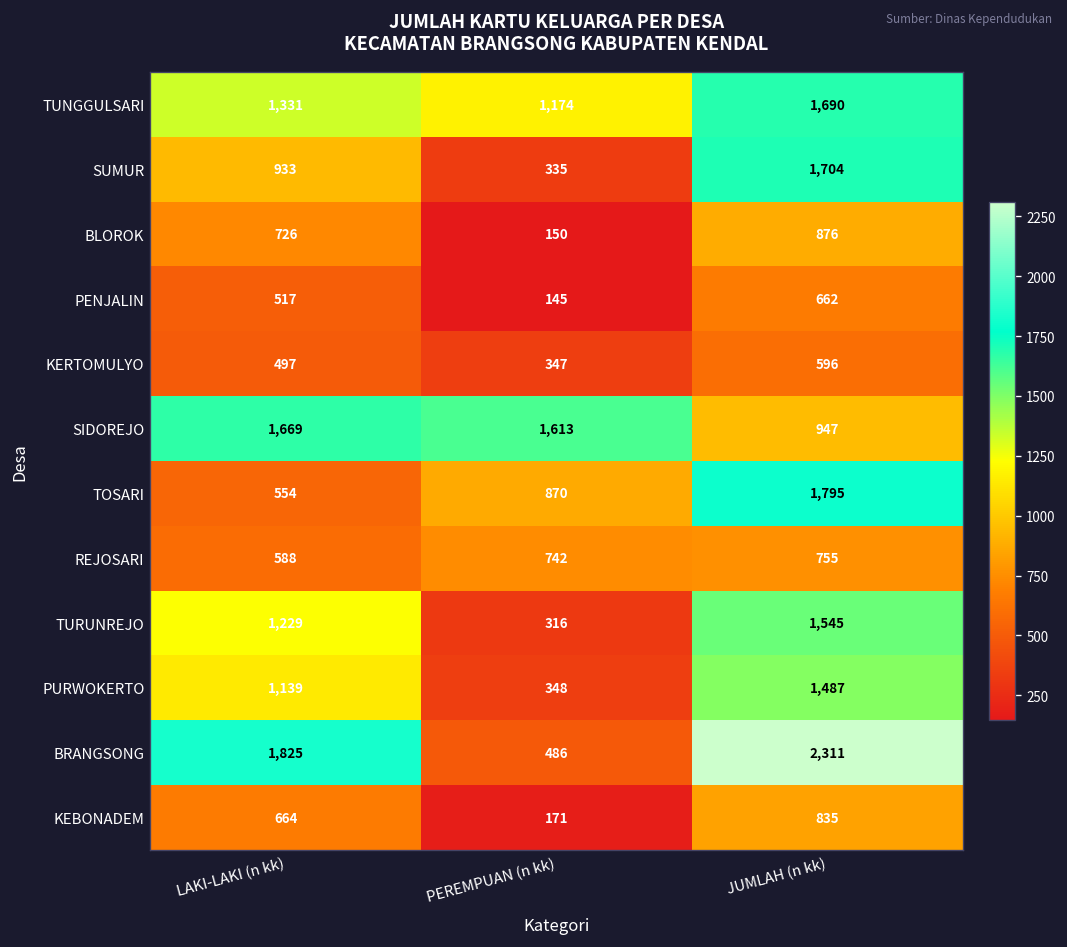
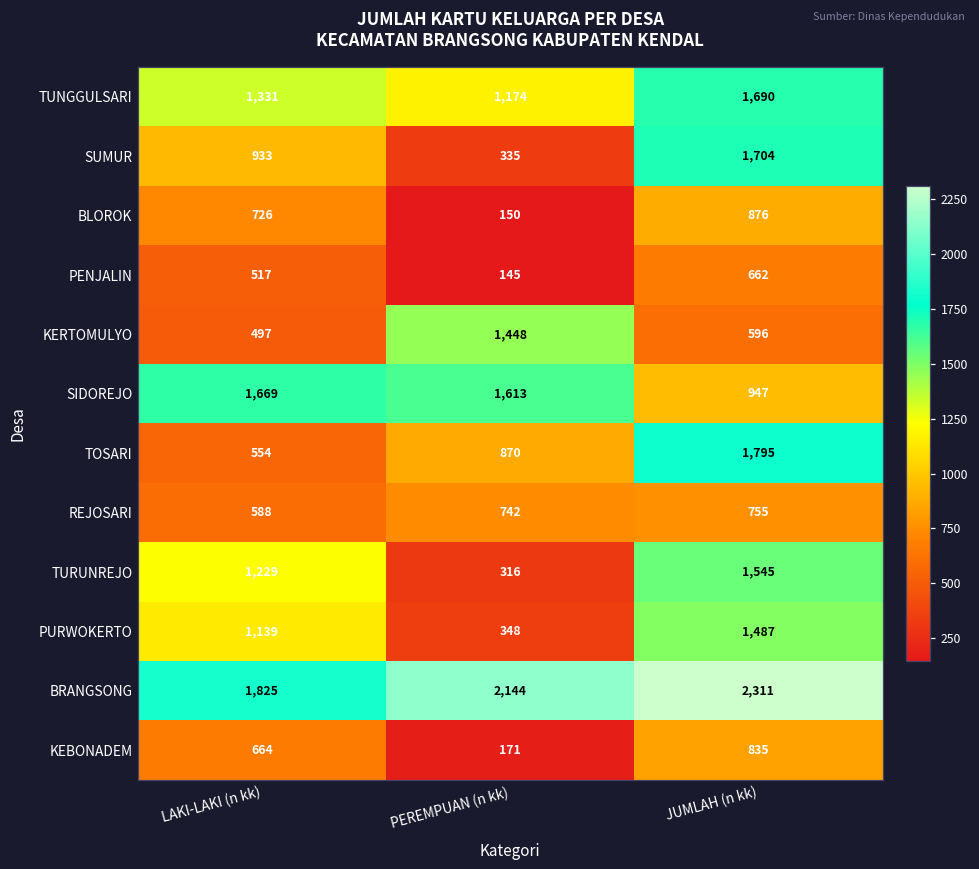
KERTOMULYO, PEREMPUAN (n kk): 347 -> 1,448
BRANGSONG, PEREMPUAN (n kk): 486 -> 2,144
